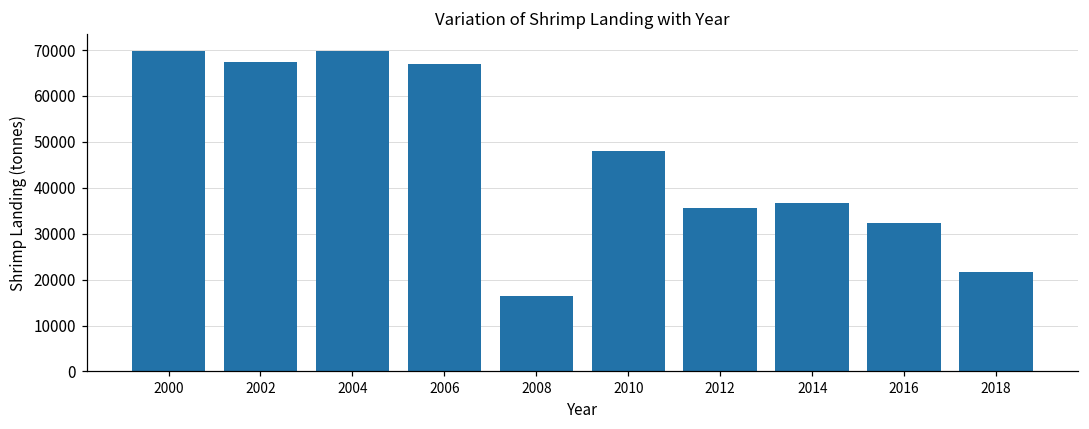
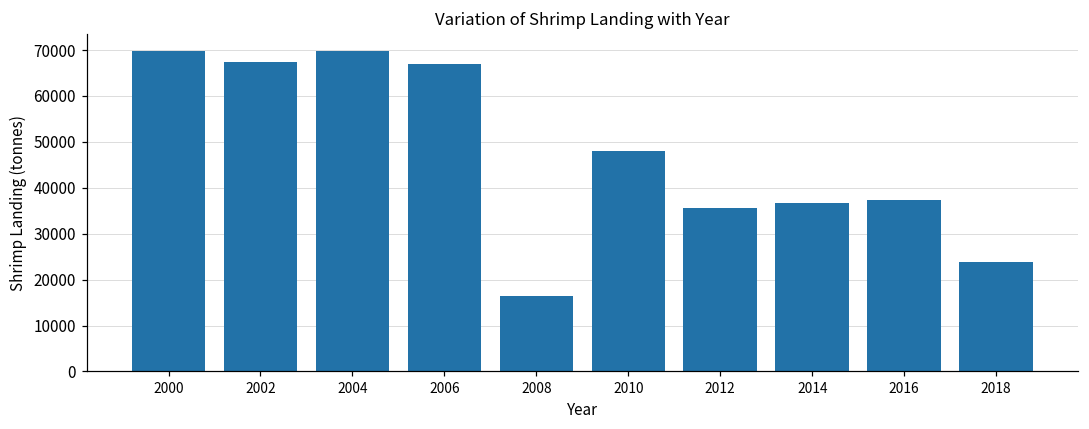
2016: 32000 -> 37000
2018: 22000 -> 24000
